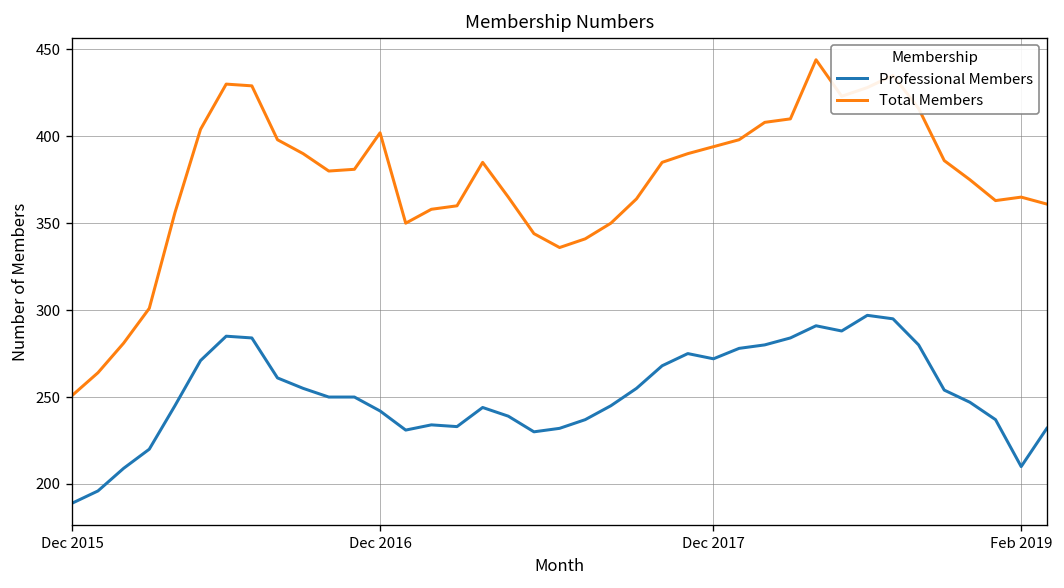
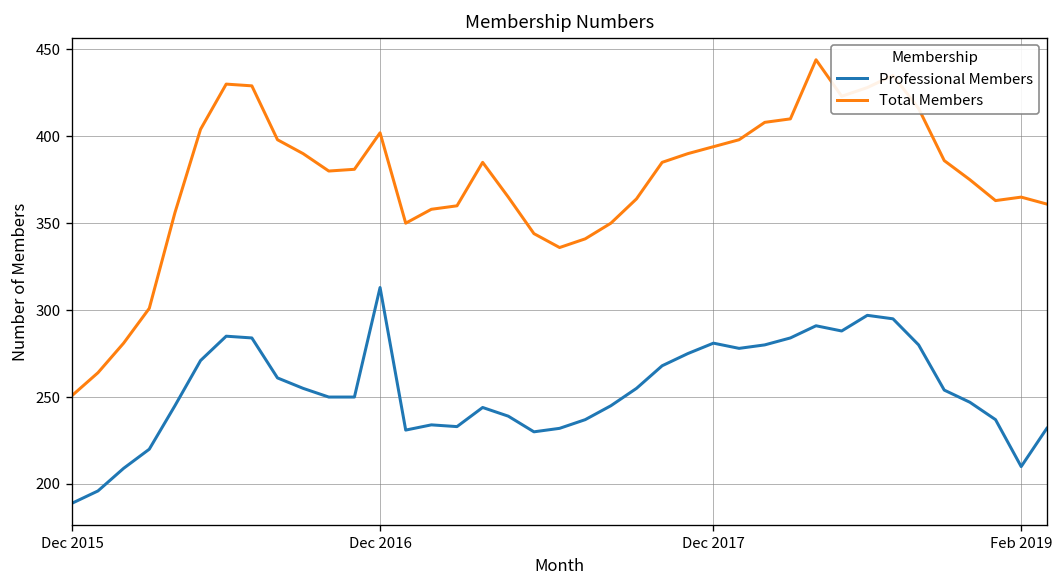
Professional Members, Dec 2016: 242 -> 313
Professional Members, Dec 2017: 272 -> 281
